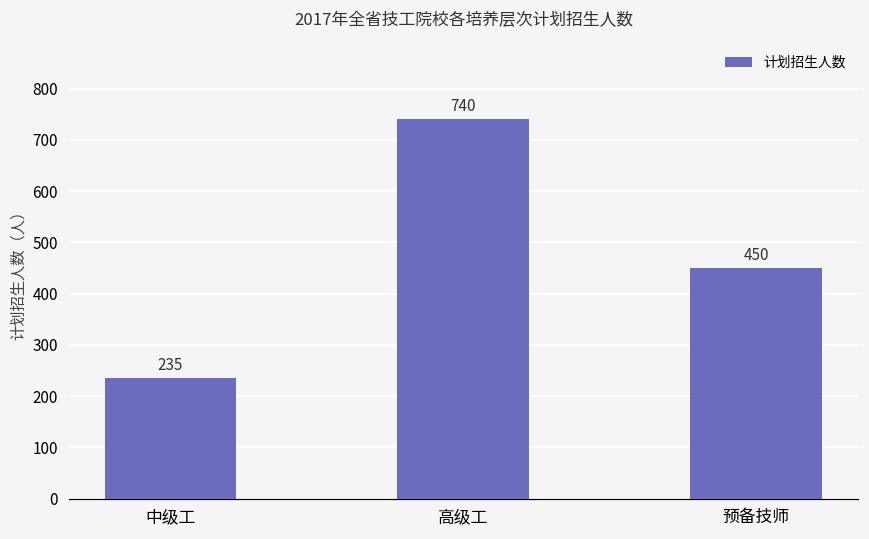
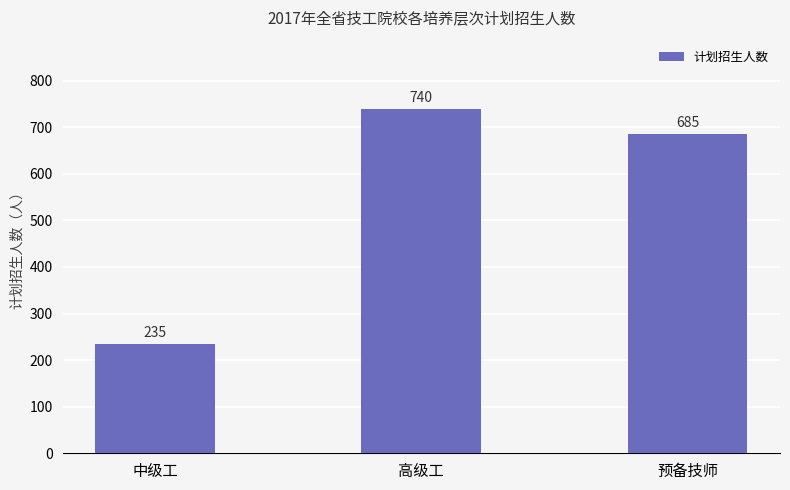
预备技师: 450 -> 685
